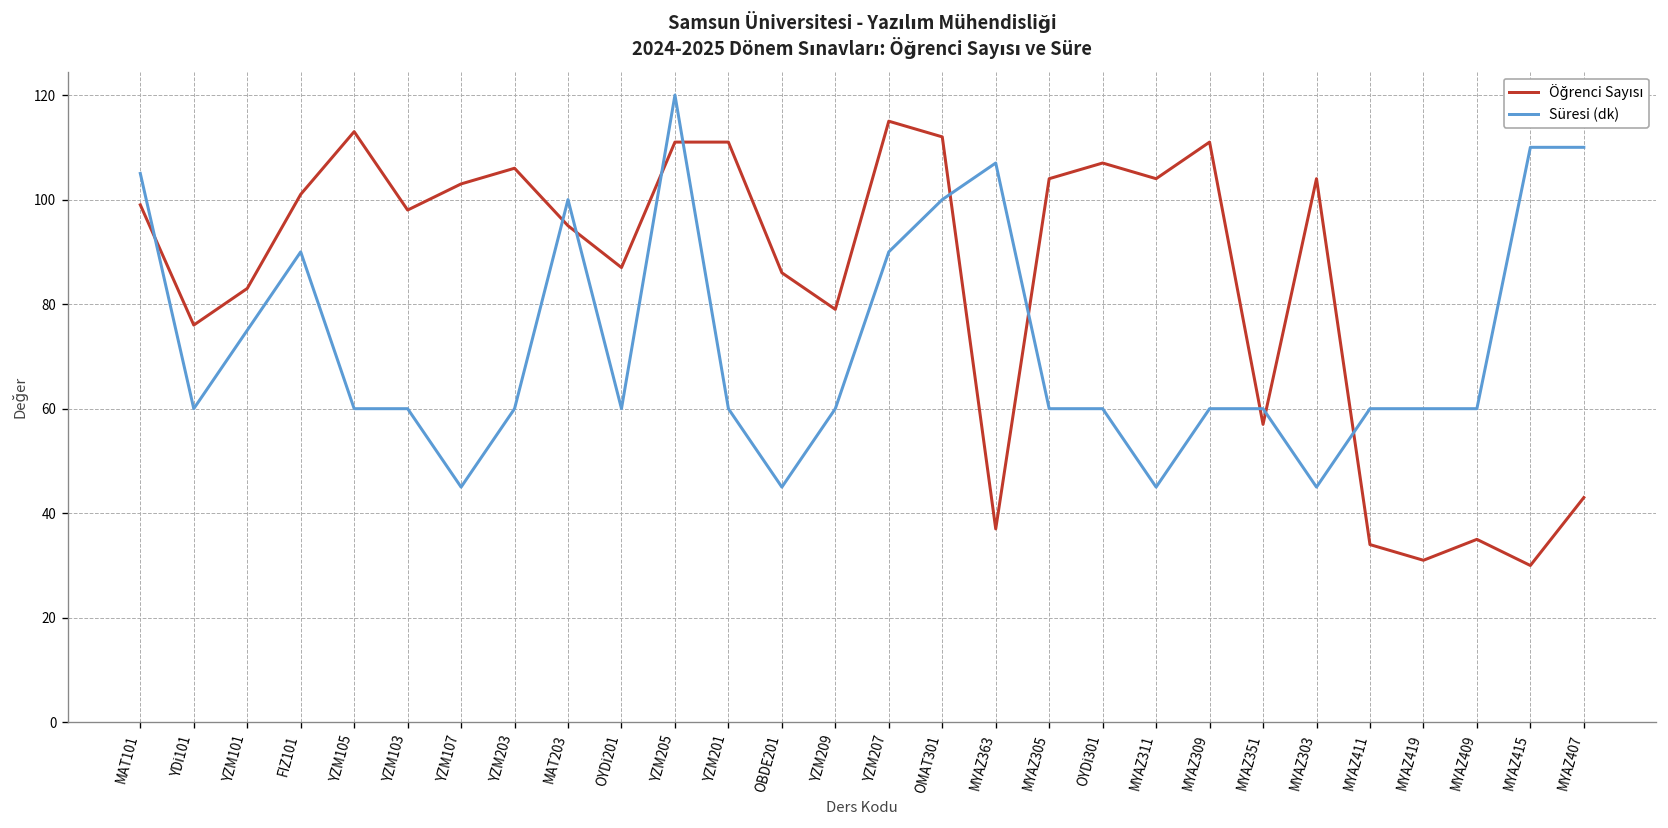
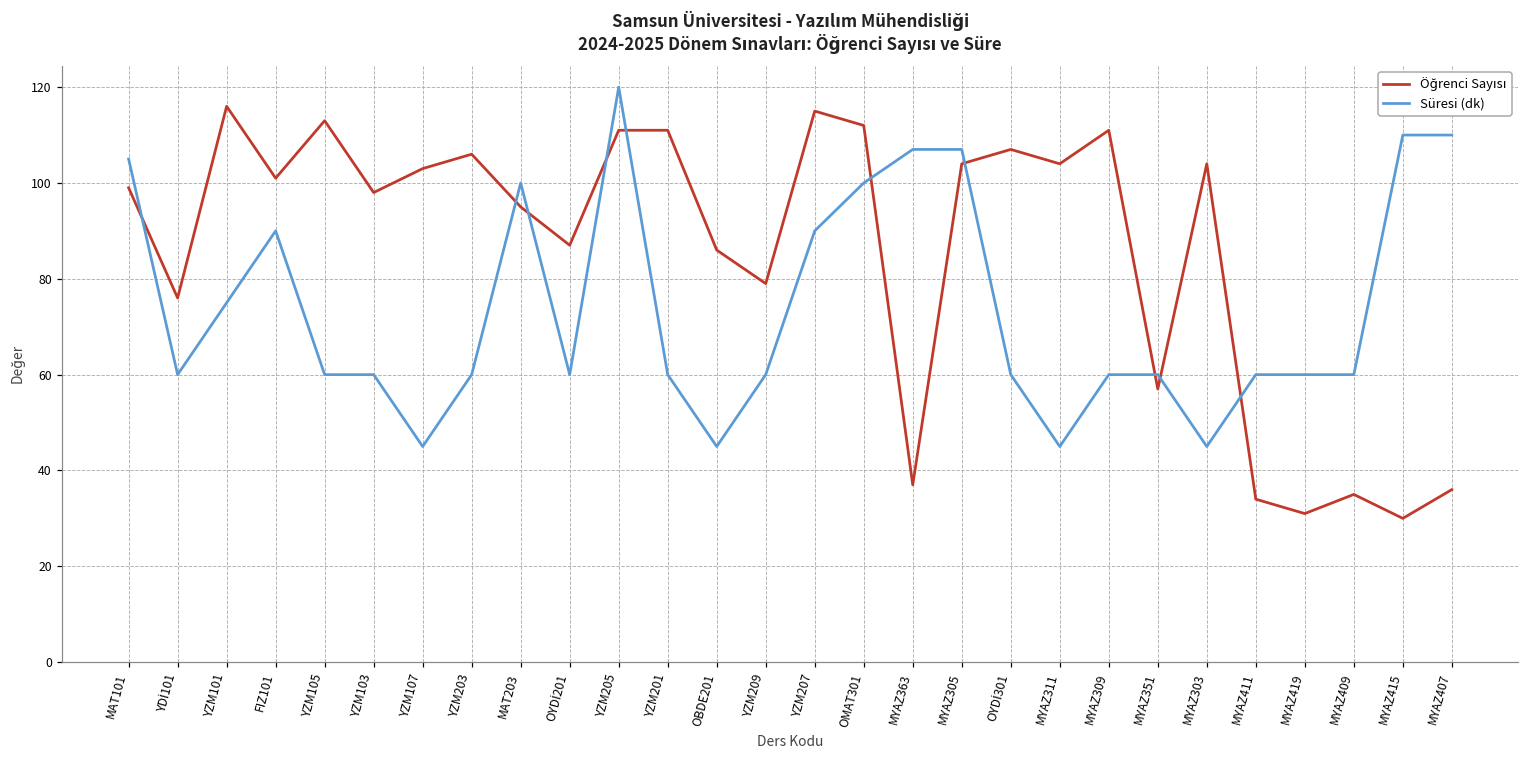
Öğrenci Sayısı, YZM101: 83 -> 116
Süresi (dk), MYAZ305: 60 -> 107
Öğrenci Sayısı, MYAZ407: 43 -> 36
